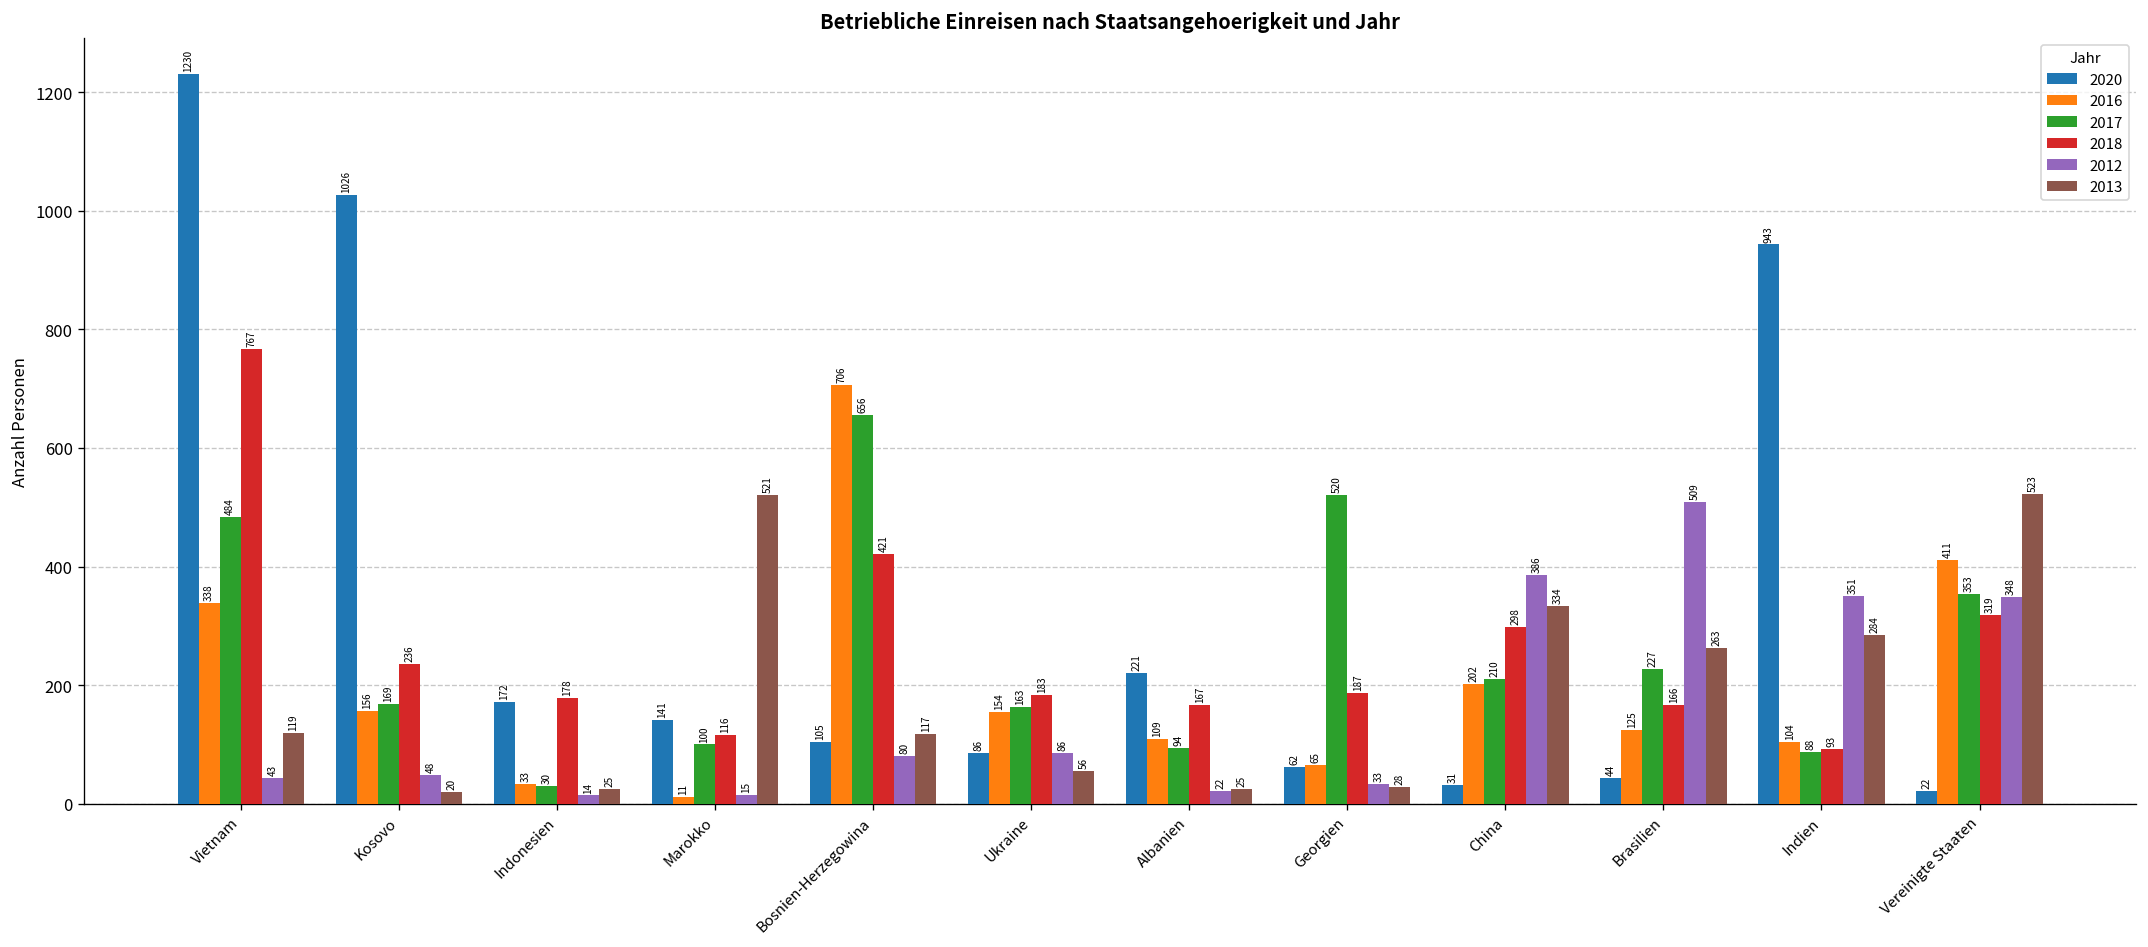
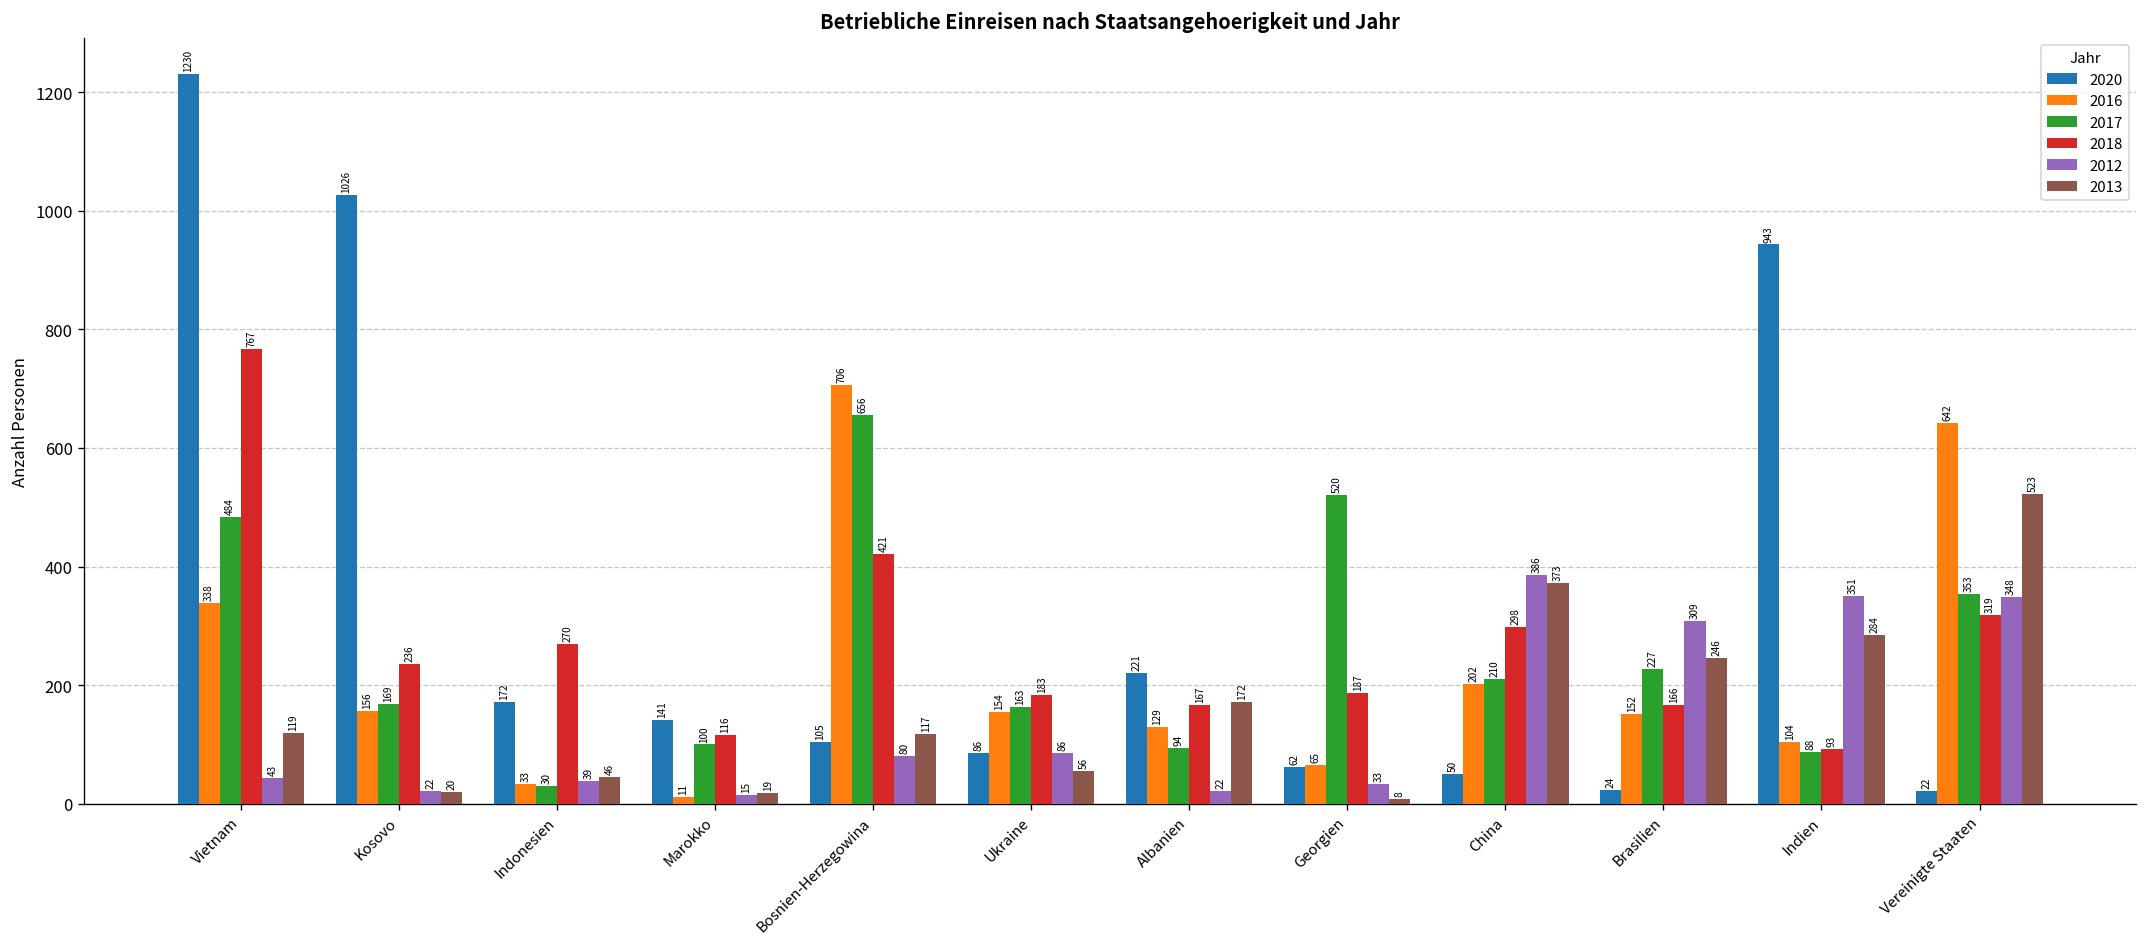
2012, Kosovo: 48 -> 22
2018, Indonesien: 178 -> 270
2012, Indonesien: 14 -> 39
2013, Indonesien: 25 -> 46
2013, Marokko: 521 -> 19
2016, Albanien: 109 -> 129
2013, Albanien: 25 -> 172
2013, Georgien: 28 -> 8
2020, China: 31 -> 50
2013, China: 334 -> 373
2020, Brasilien: 44 -> 24
2016, Brasilien: 125 -> 152
2012, Brasilien: 509 -> 309
2013, Brasilien: 263 -> 246
2016, Vereinigte Staaten: 411 -> 642
